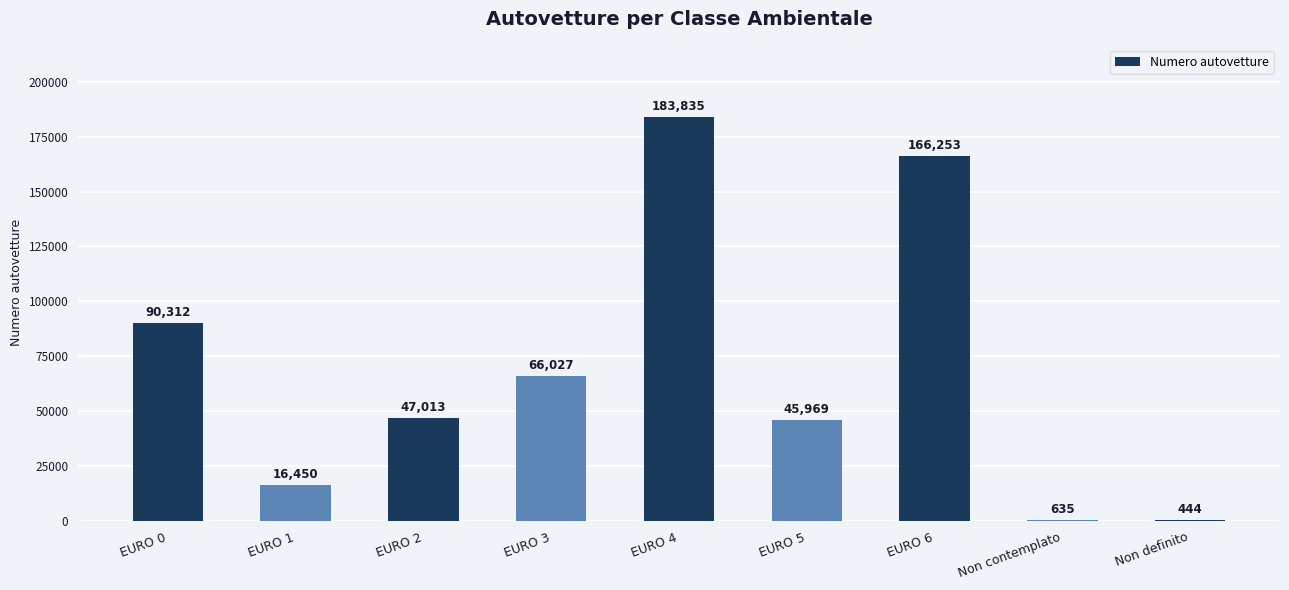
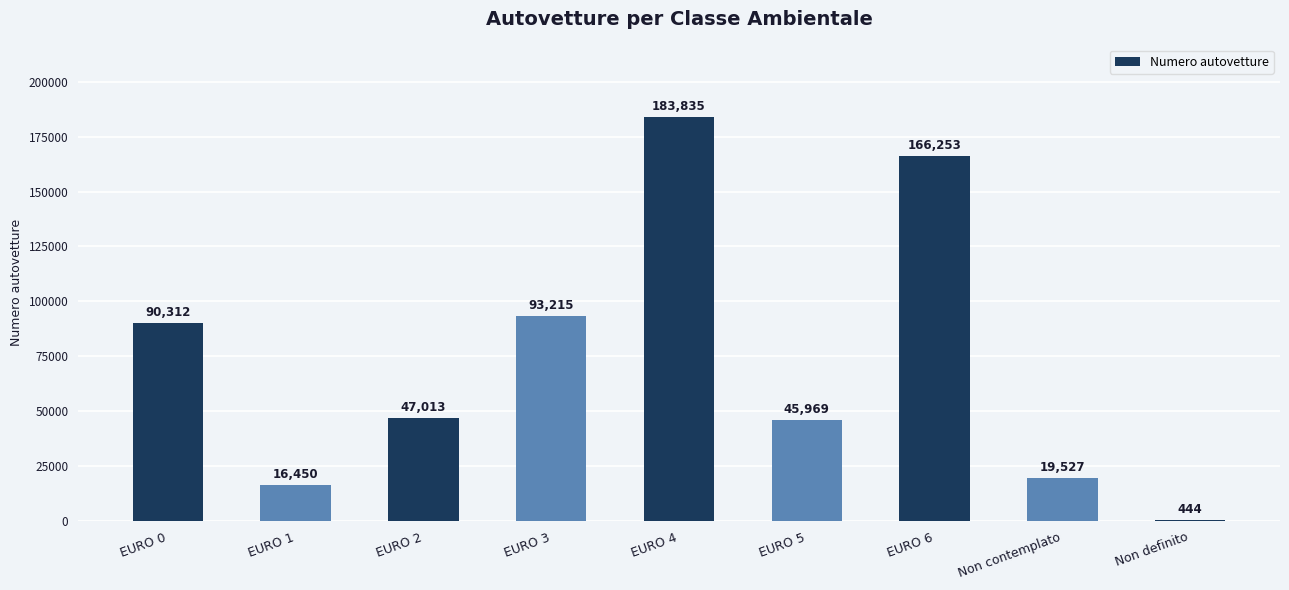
EURO 3: 66,027 -> 93,215
Non contemplato: 635 -> 19,527
